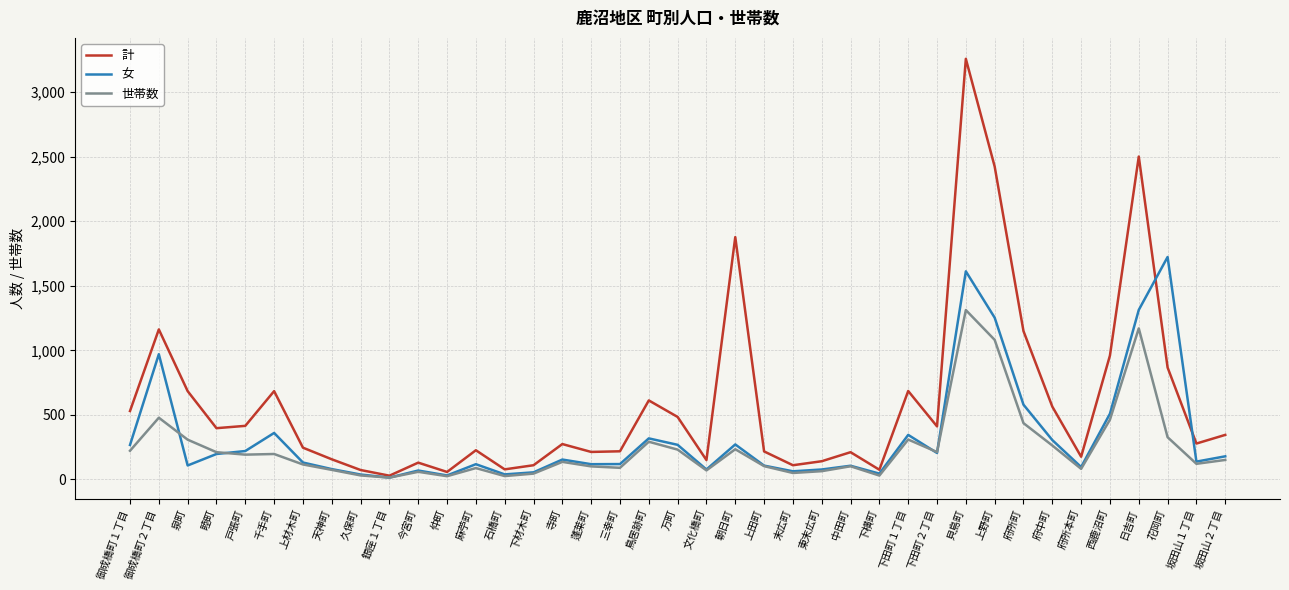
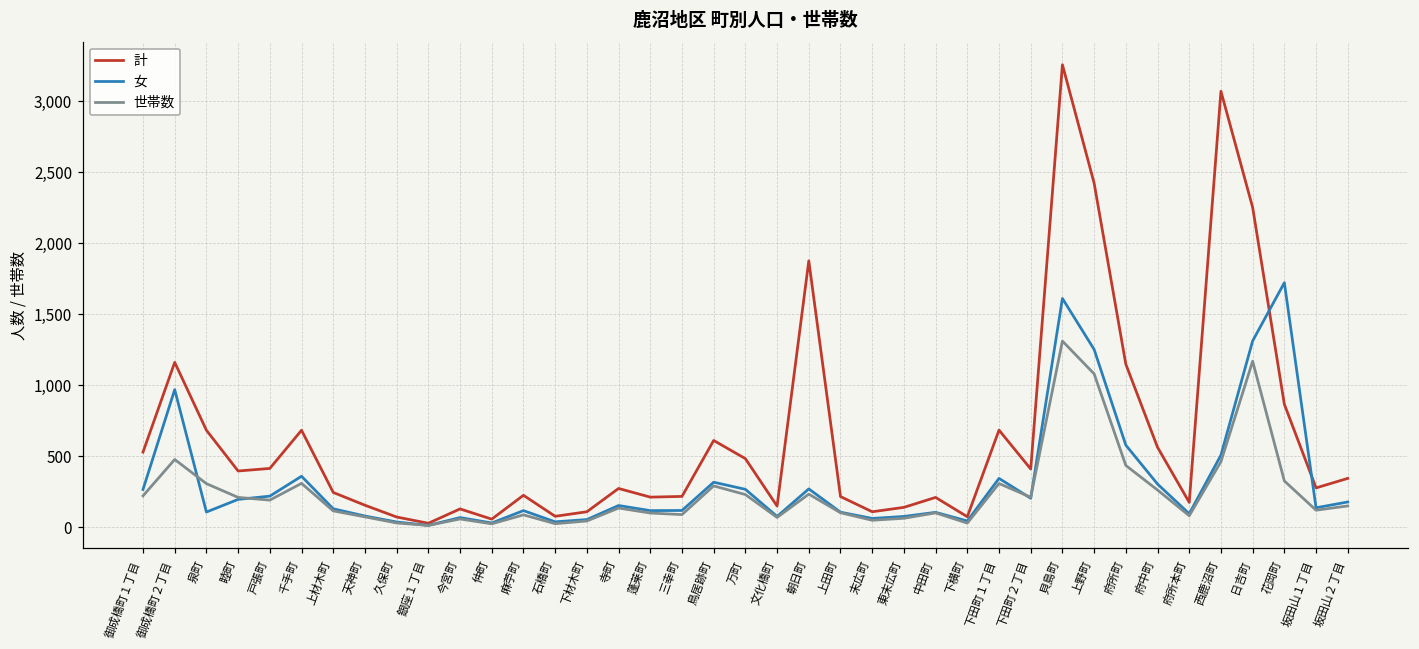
世帯数, 千手町: 200 -> 310
計, 西鹿沼町: 960 -> 3,070
計, 日吉町: 2,500 -> 2,250
